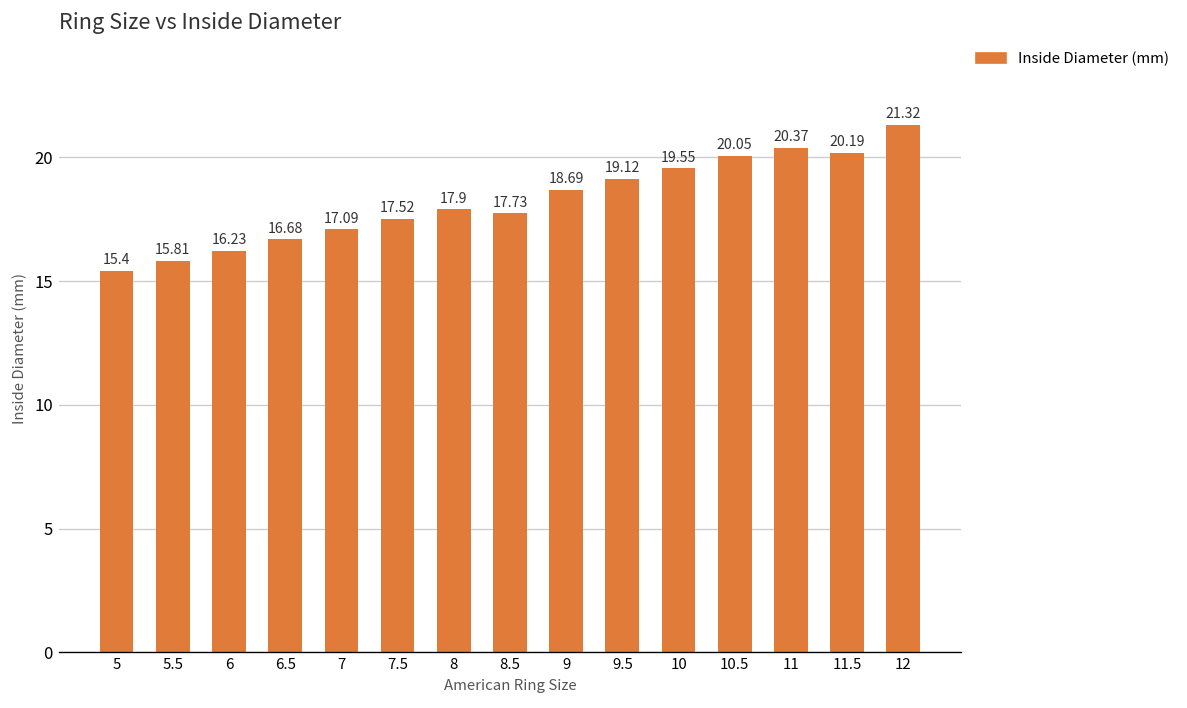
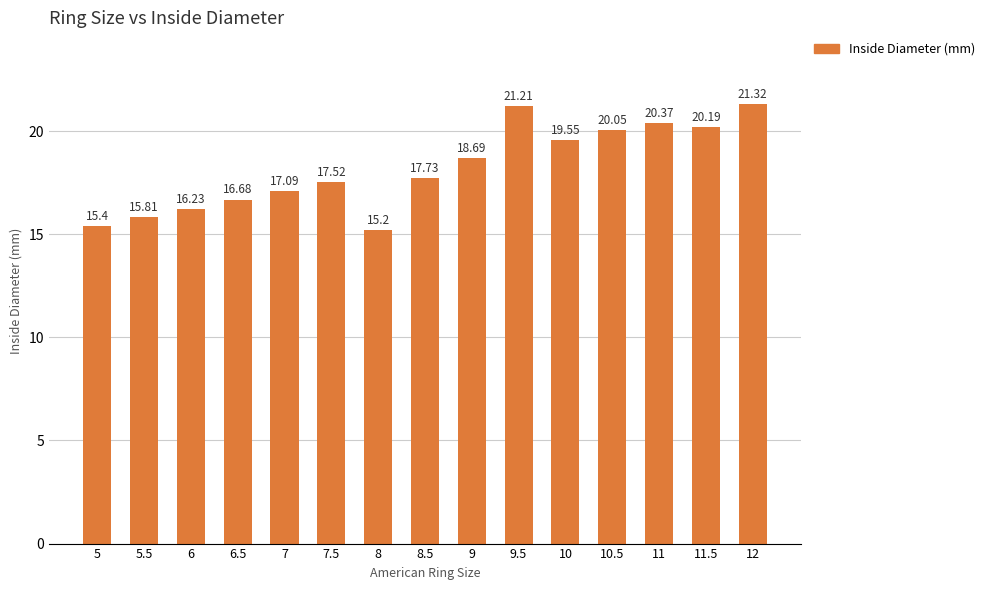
8: 17.9 -> 15.2
9.5: 19.12 -> 21.21
